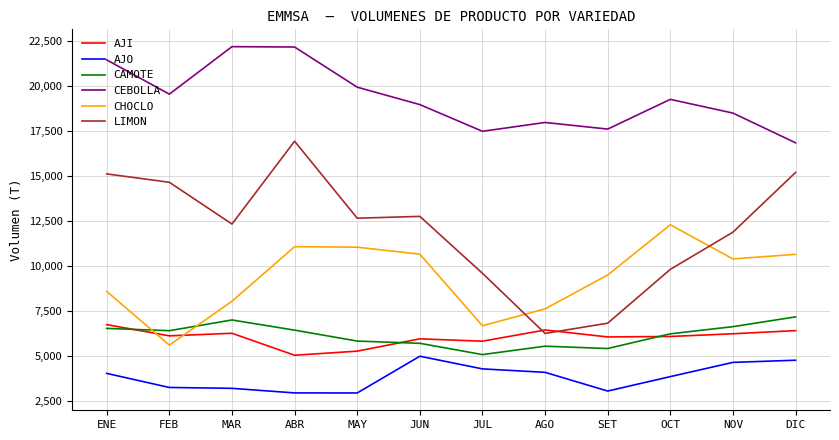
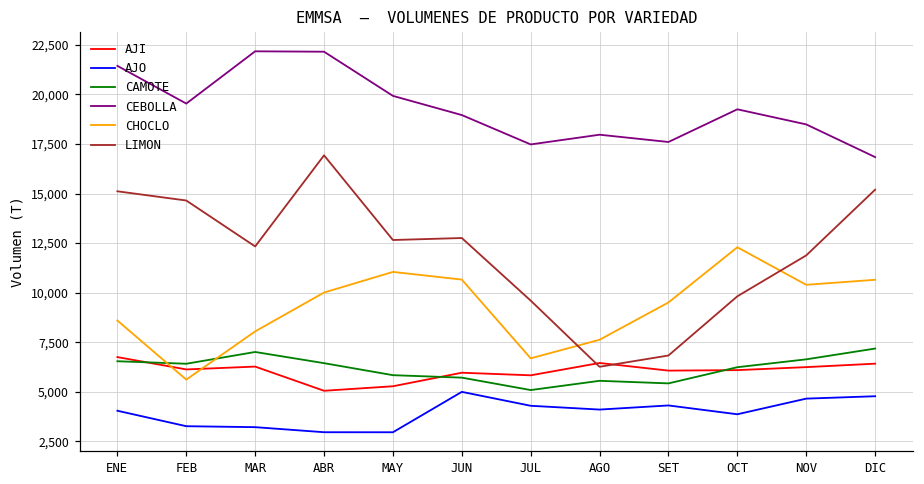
CHOCLO, ABR: 11,100 -> 10,000
AJO, SET: 3,100 -> 4,300
